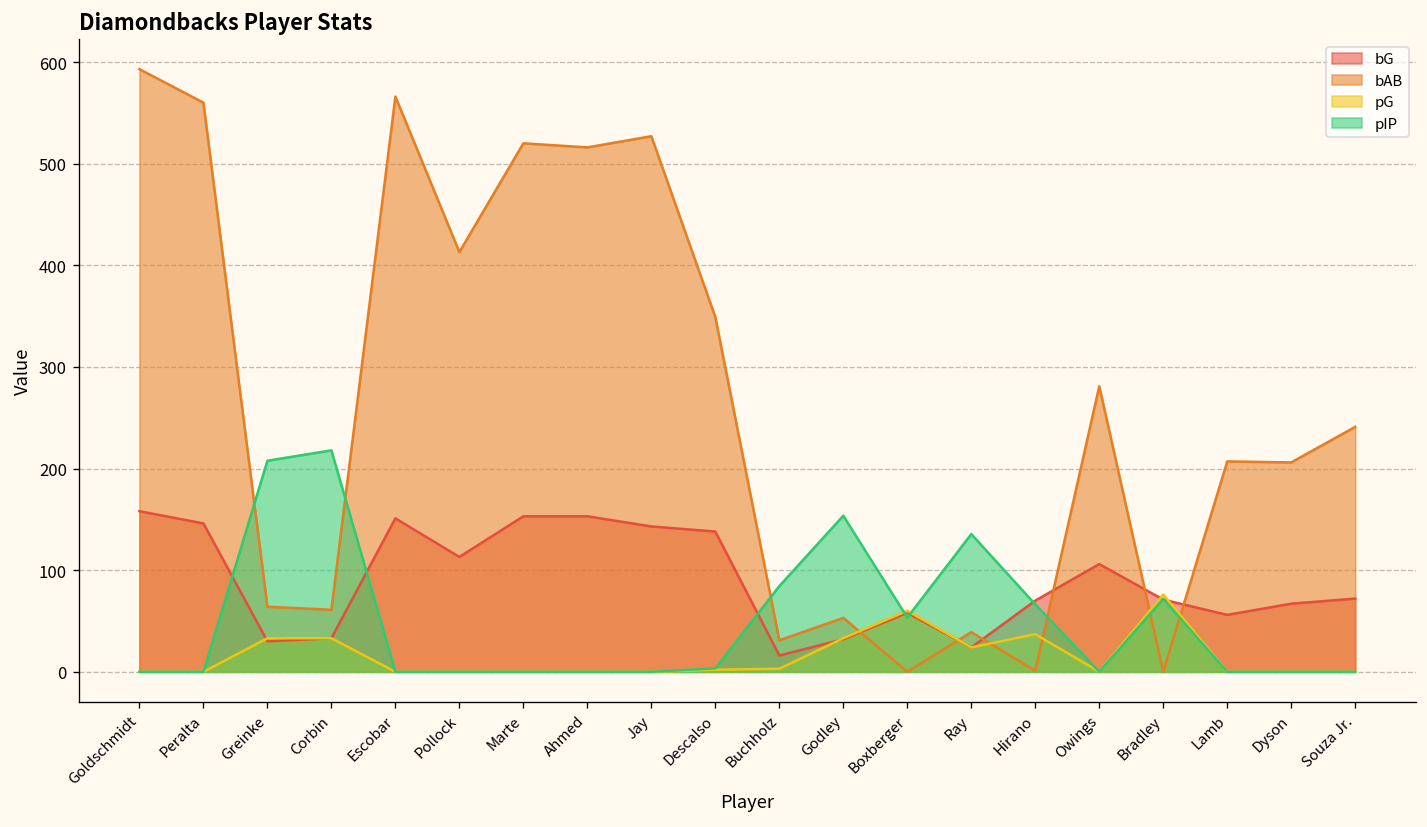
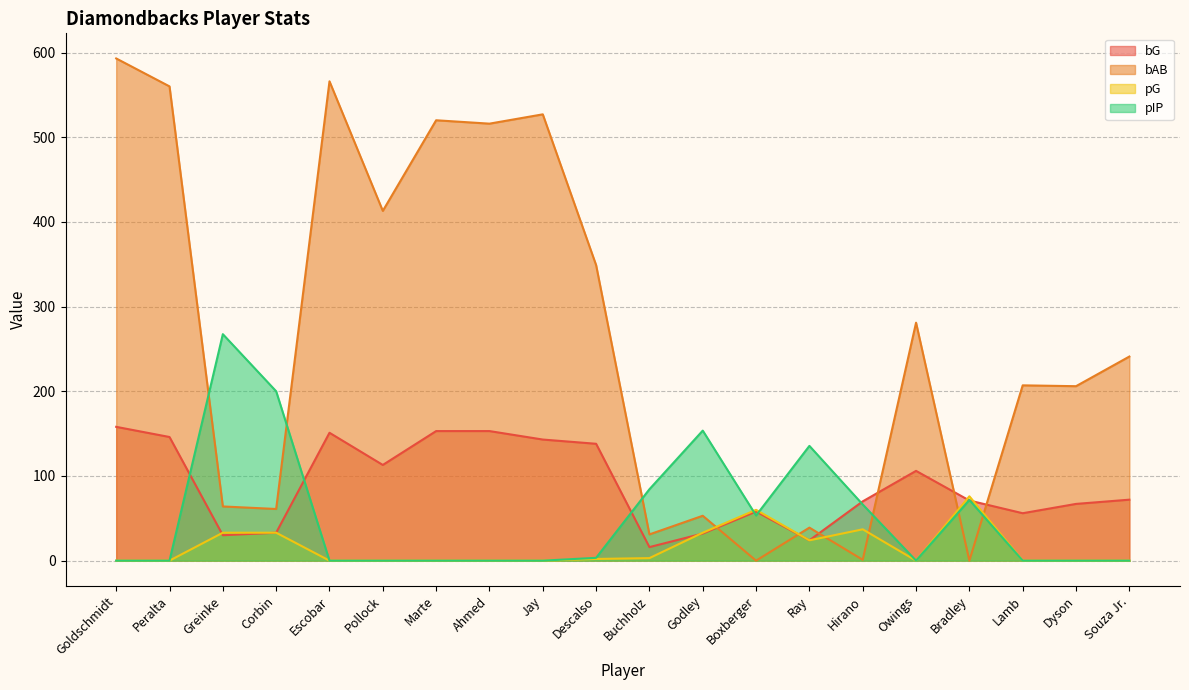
pIP, Greinke: 210 -> 270
pIP, Corbin: 220 -> 200
